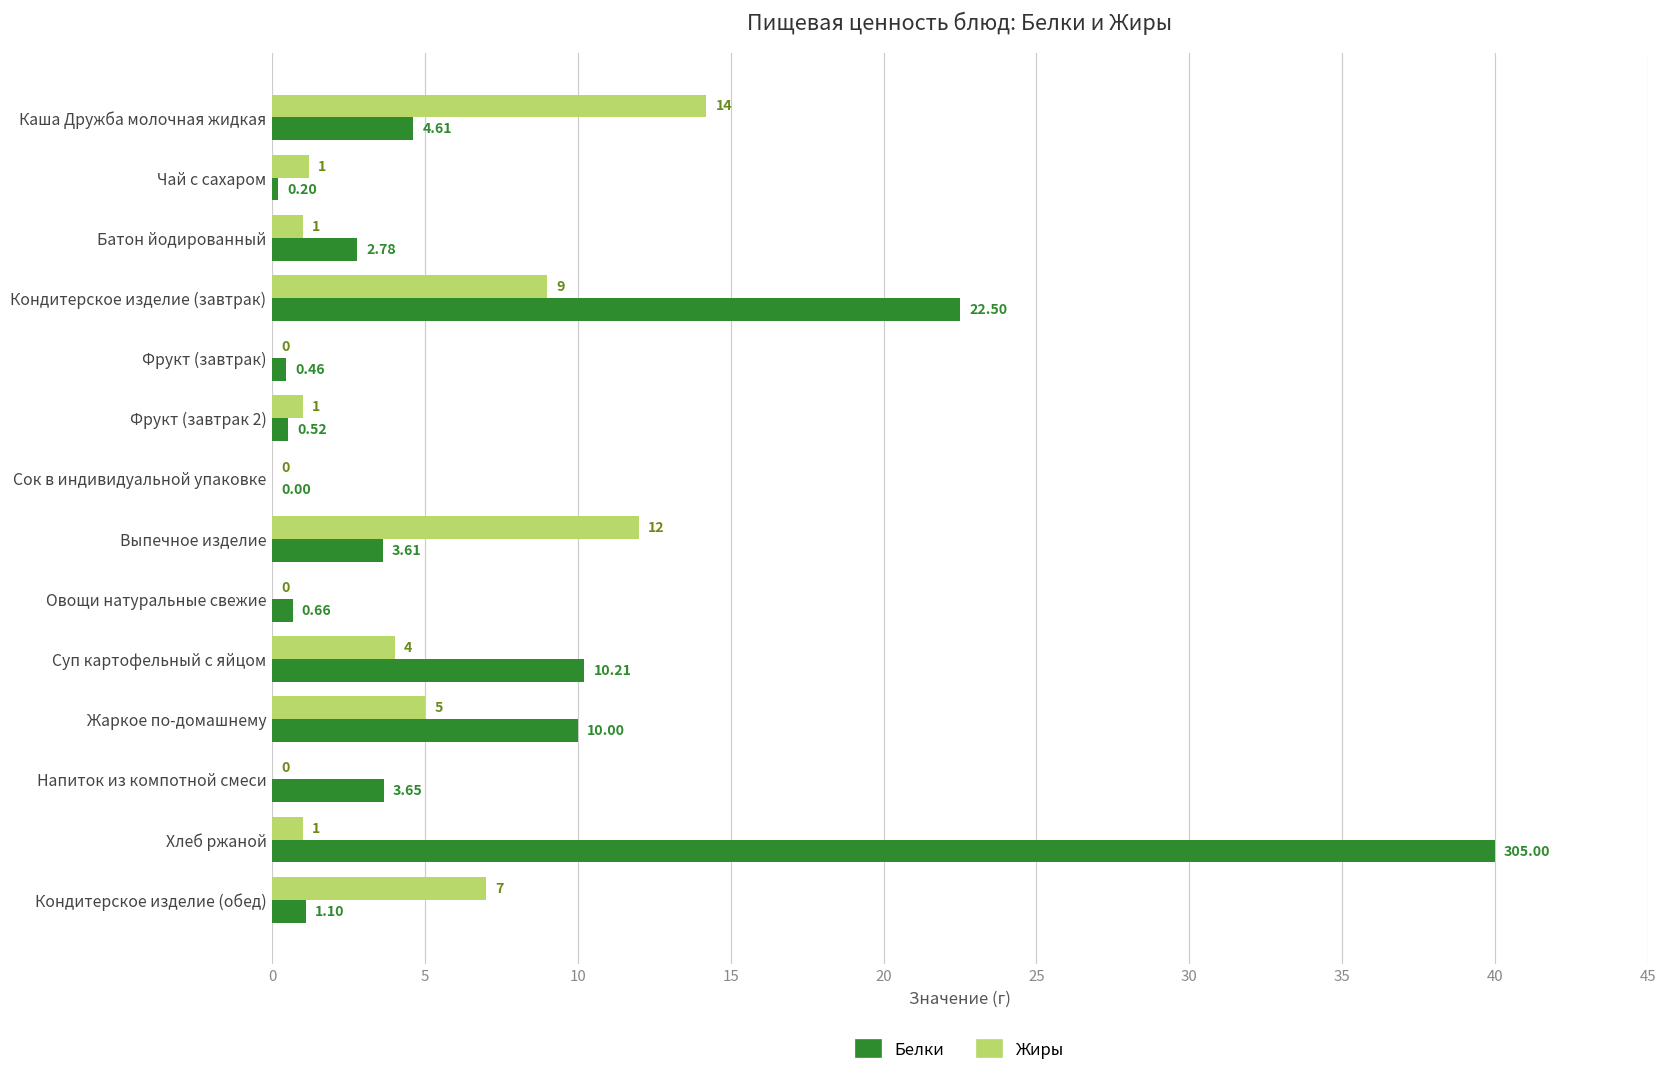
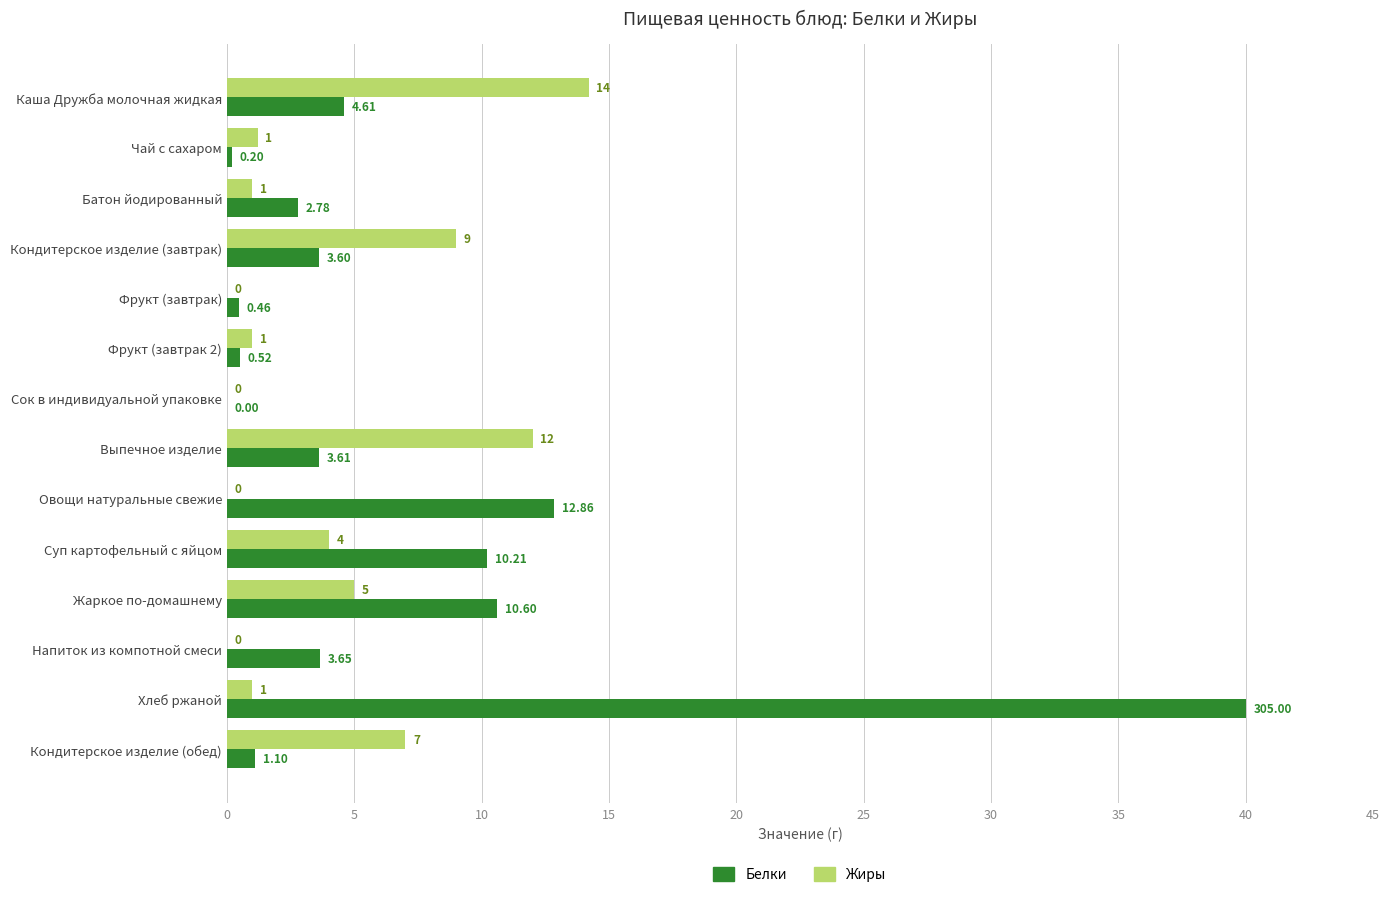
Белки, Кондитерское изделие (завтрак): 22.50 -> 3.60
Белки, Овощи натуральные свежие: 0.66 -> 12.86
Белки, Жаркое по-домашнему: 10.00 -> 10.60
